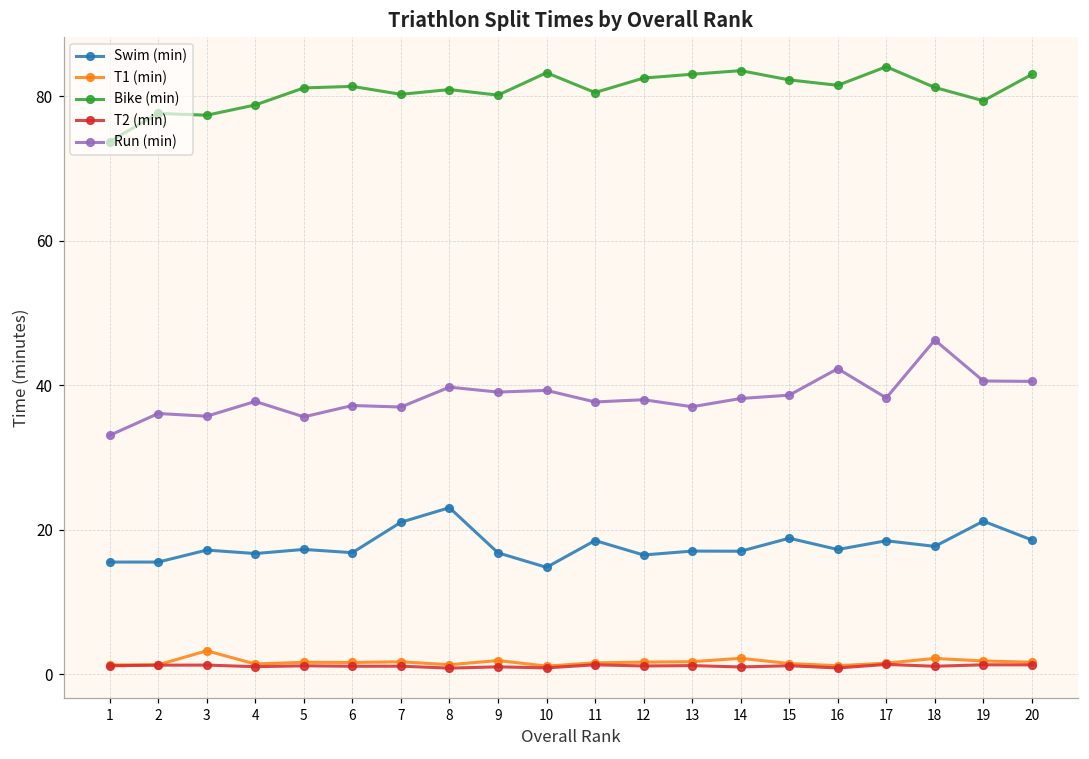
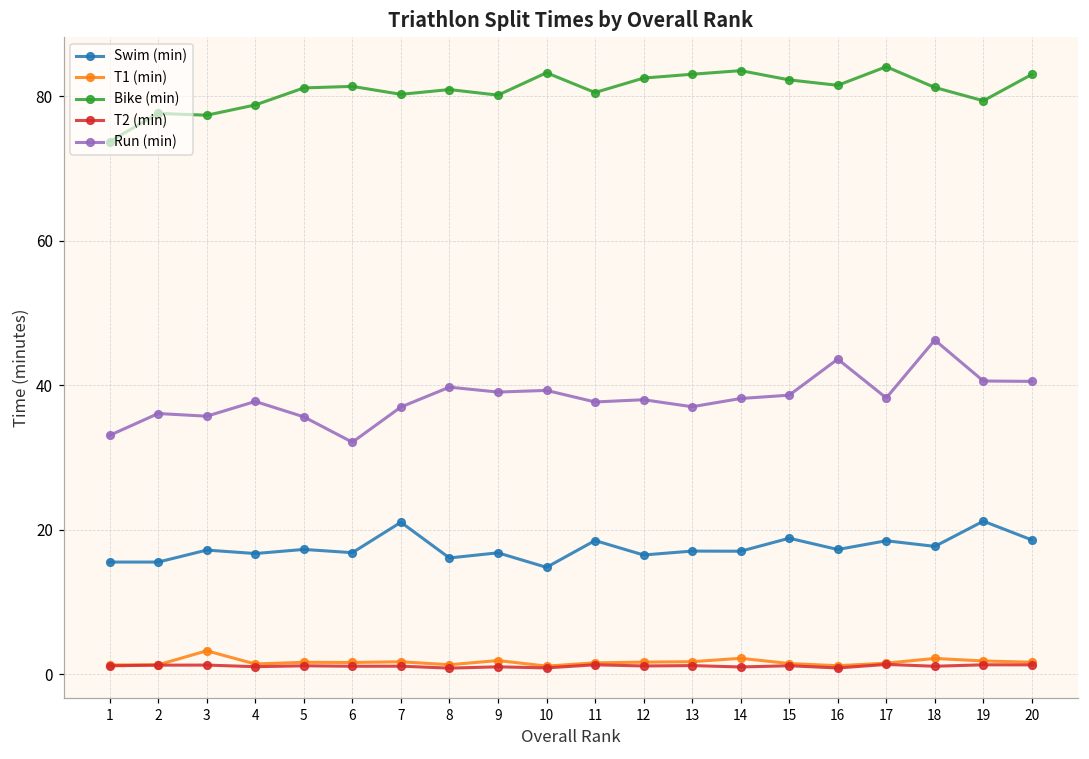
Run (min), 6: 37 -> 32
Swim (min), 8: 23 -> 16
Run (min), 16: 42 -> 44
